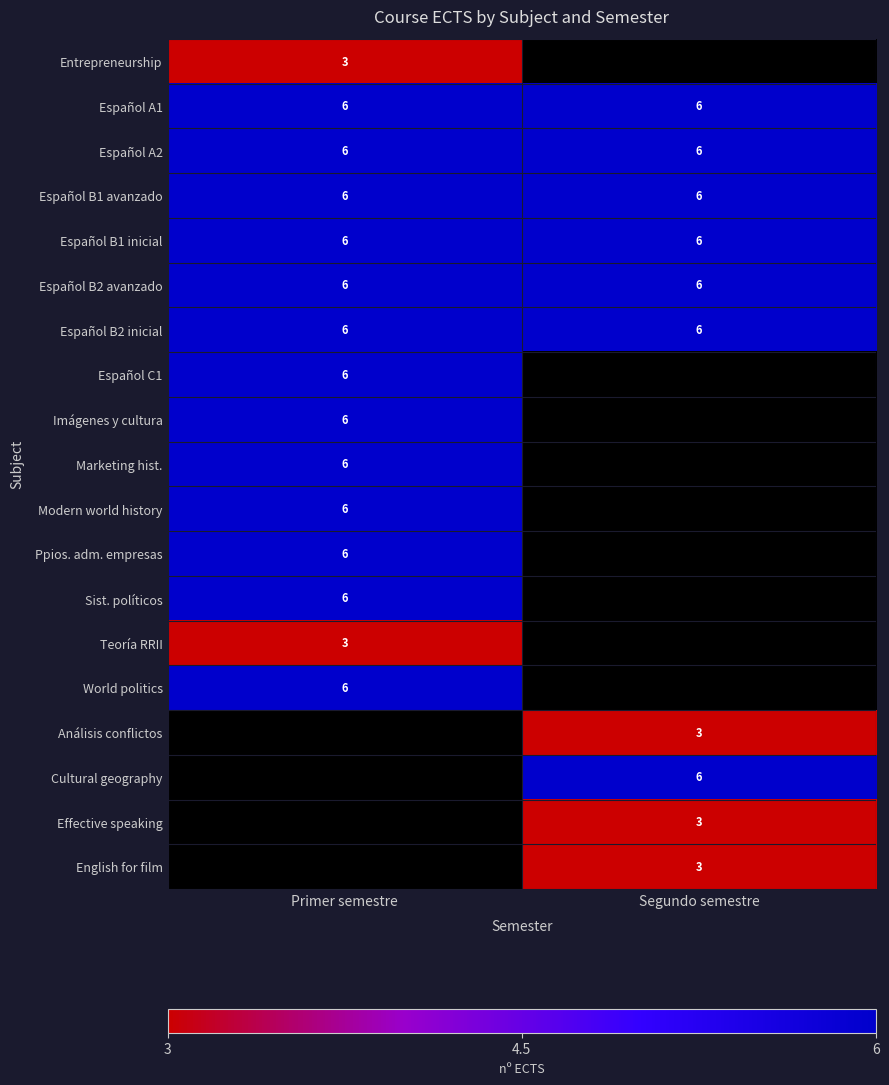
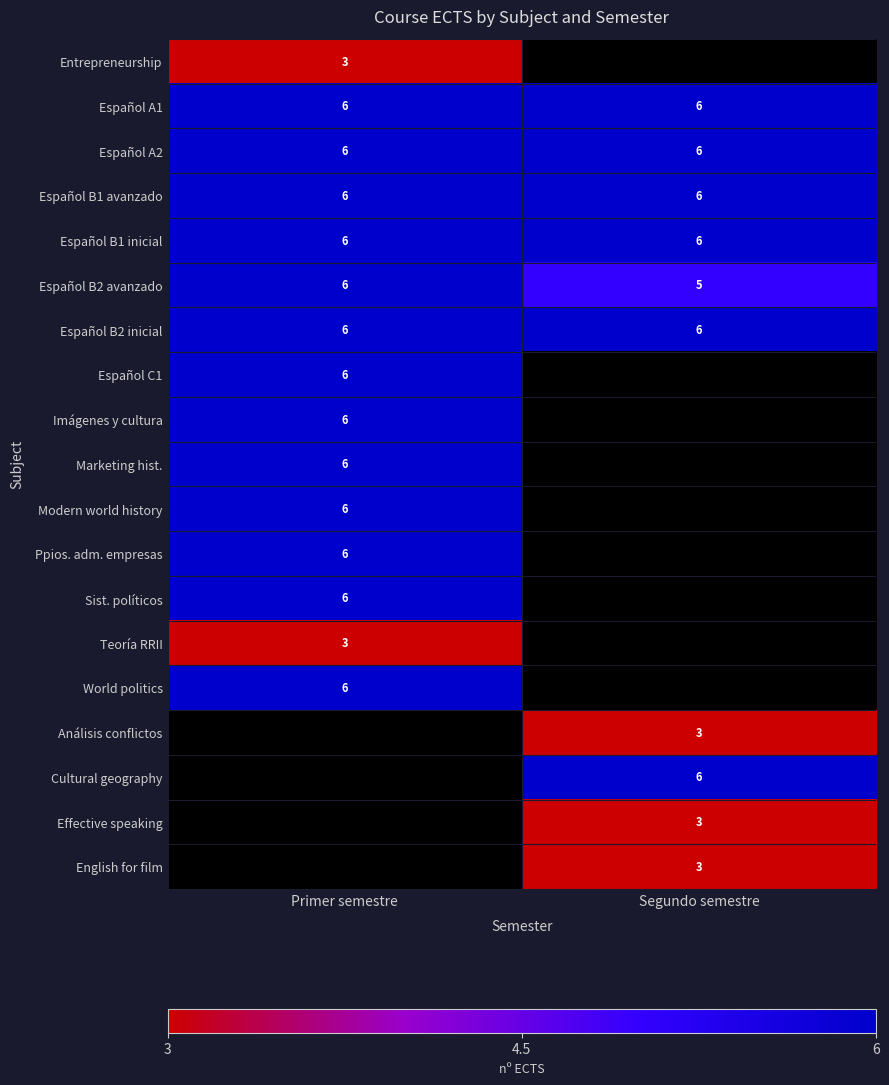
Español B2 avanzado, Segundo semestre: 6 -> 5
